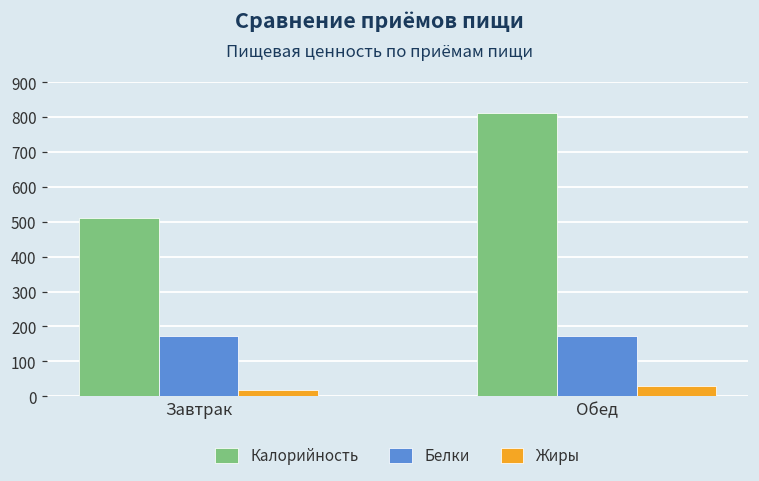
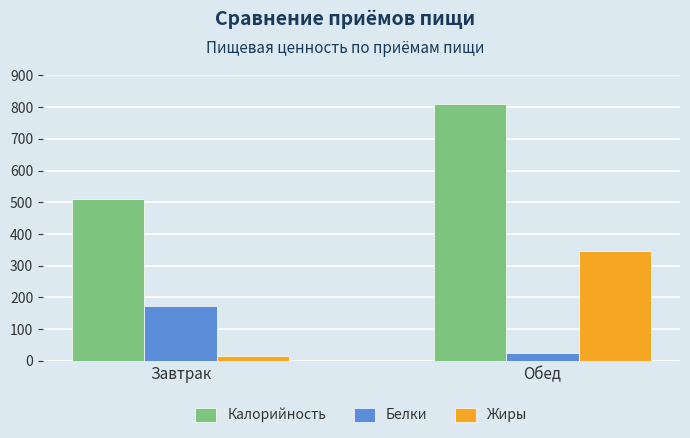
Белки, Обед: 170 -> 20
Жиры, Обед: 30 -> 350
